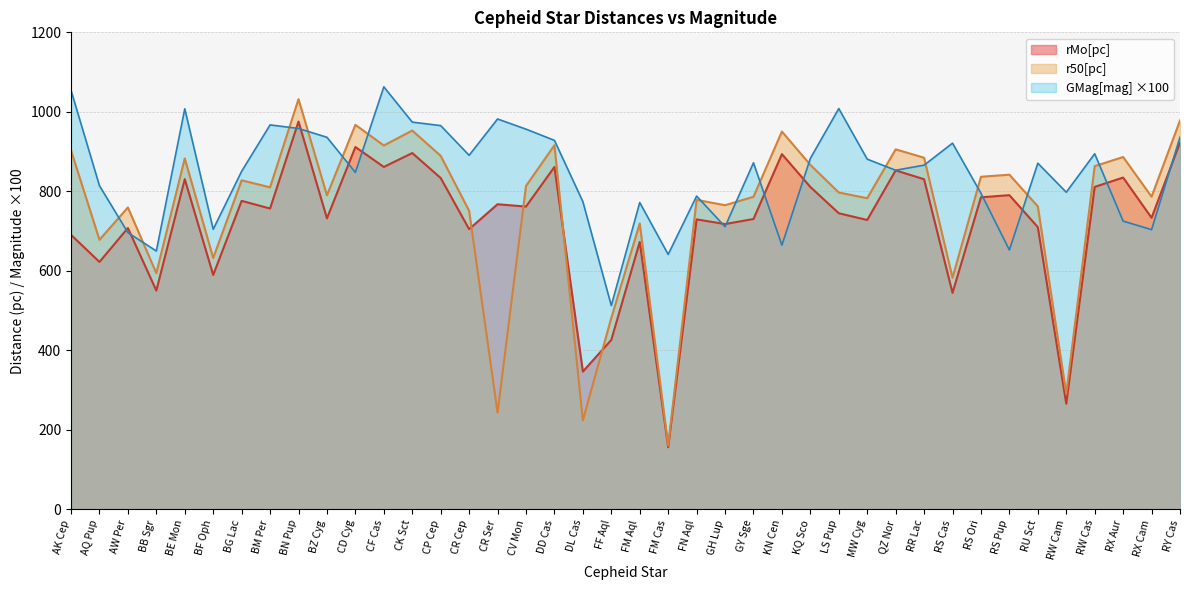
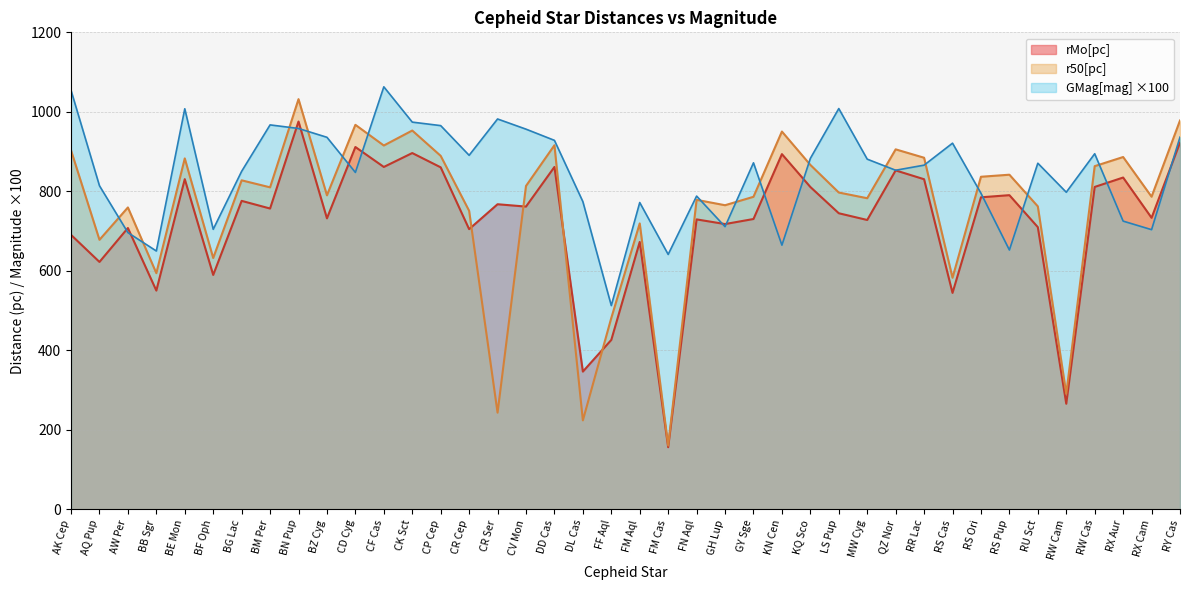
rMo[pc], CP Cep: 830 -> 860
